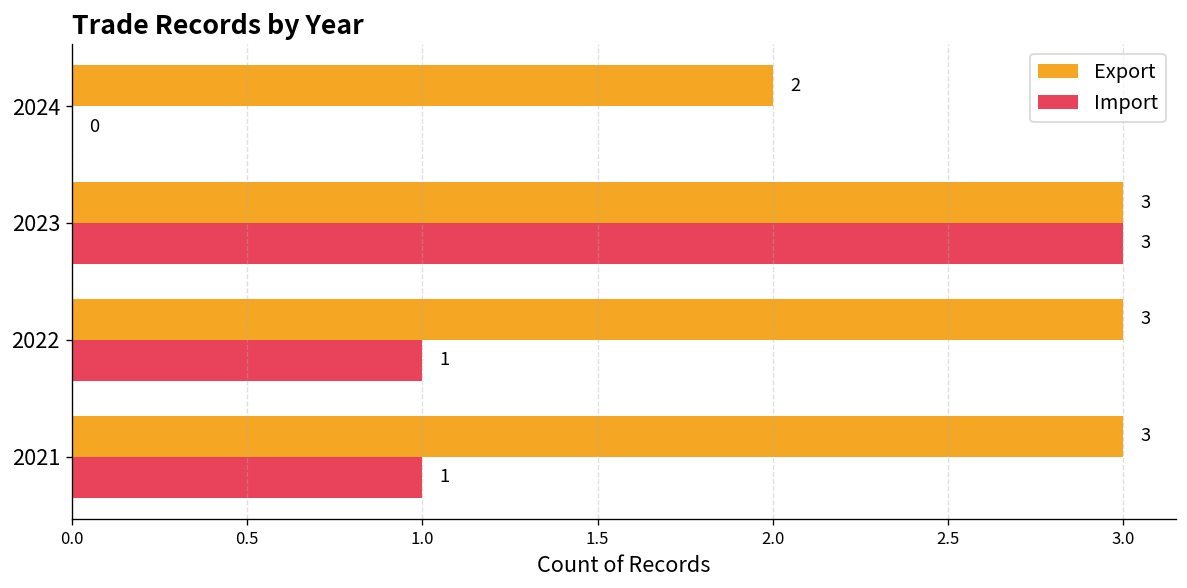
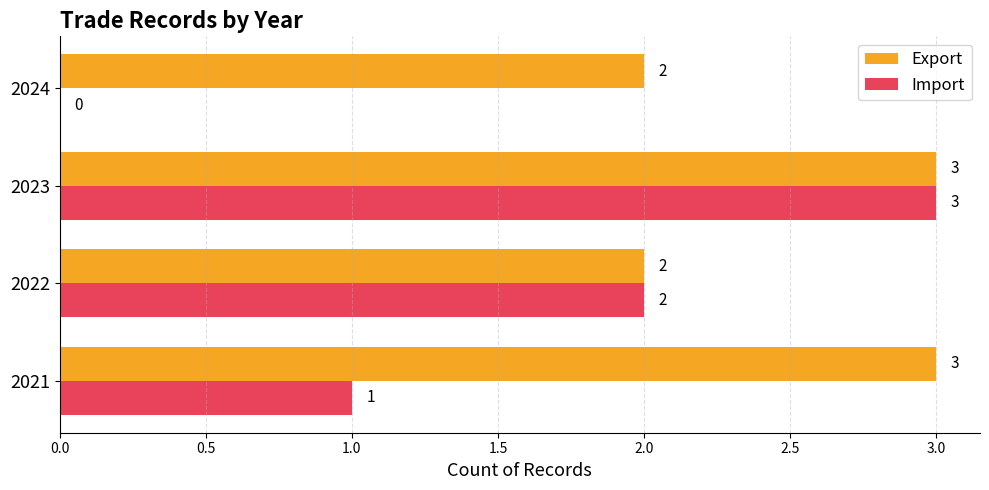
Export, 2022: 3 -> 2
Import, 2022: 1 -> 2
